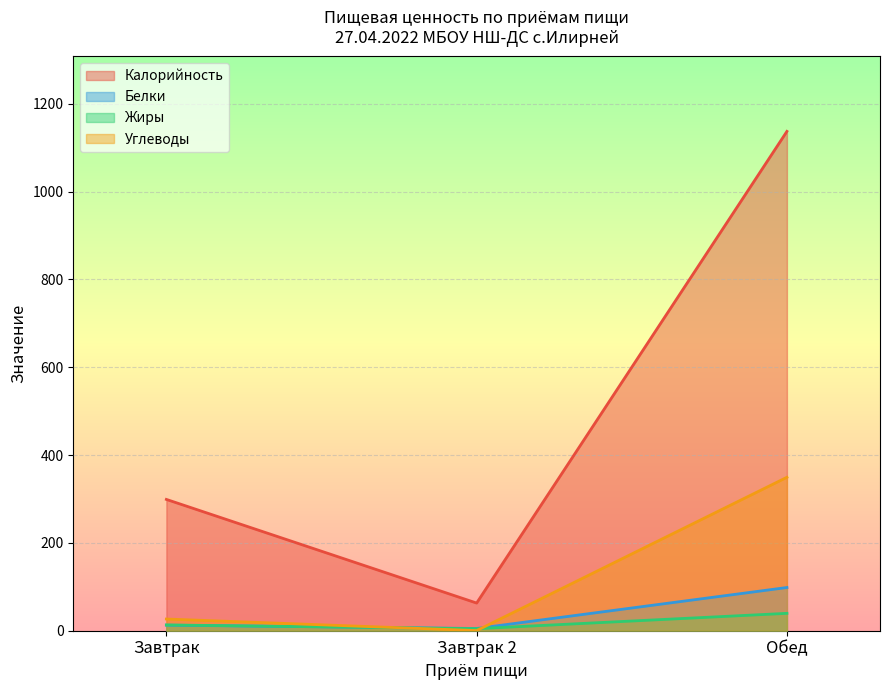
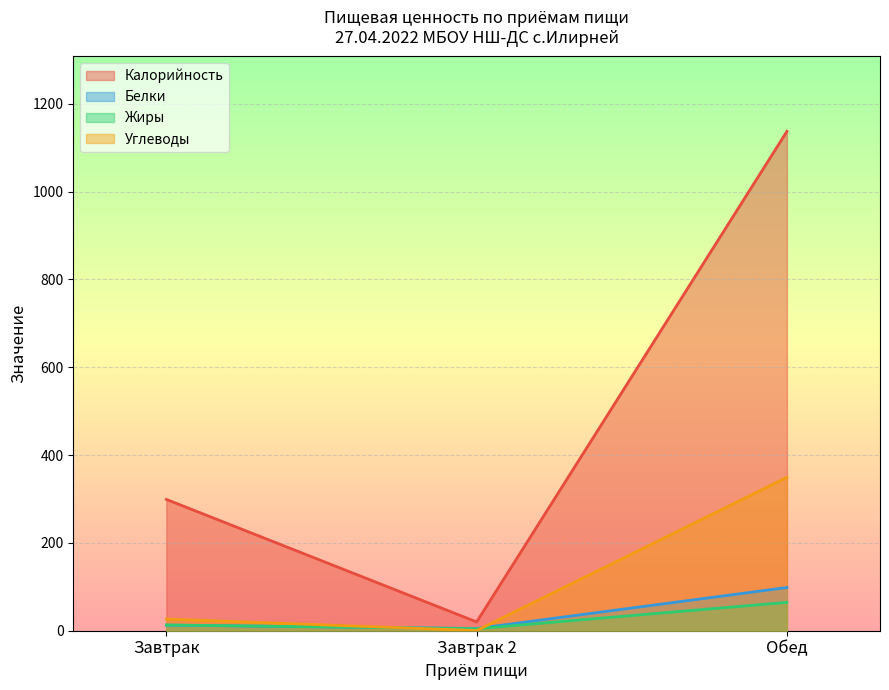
Калорийность, Завтрак 2: 60 -> 20
Жиры, Обед: 40 -> 60
